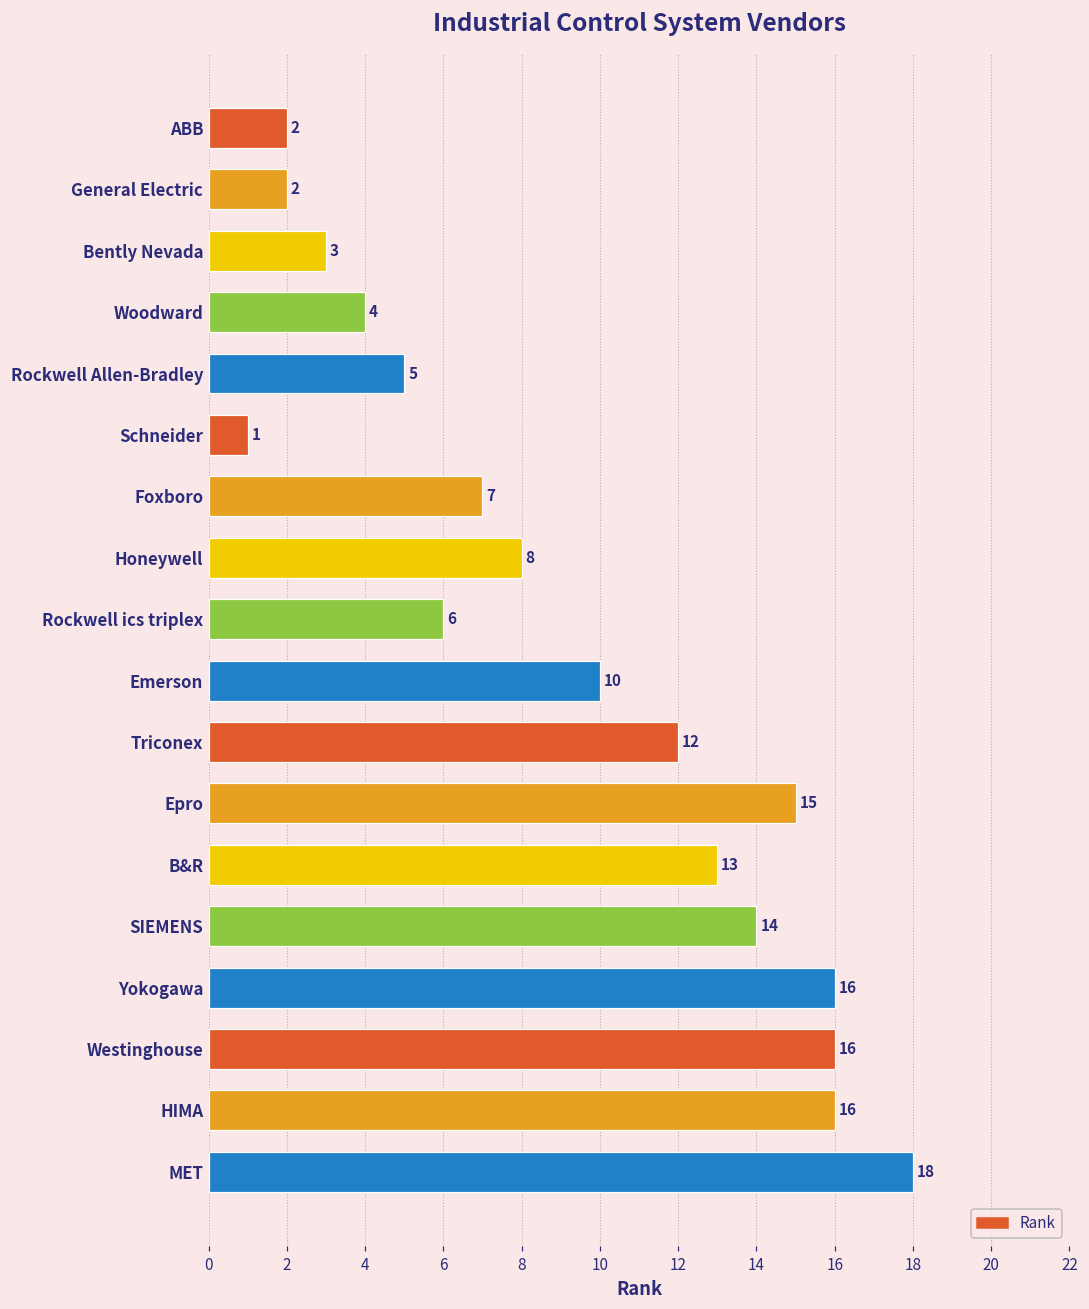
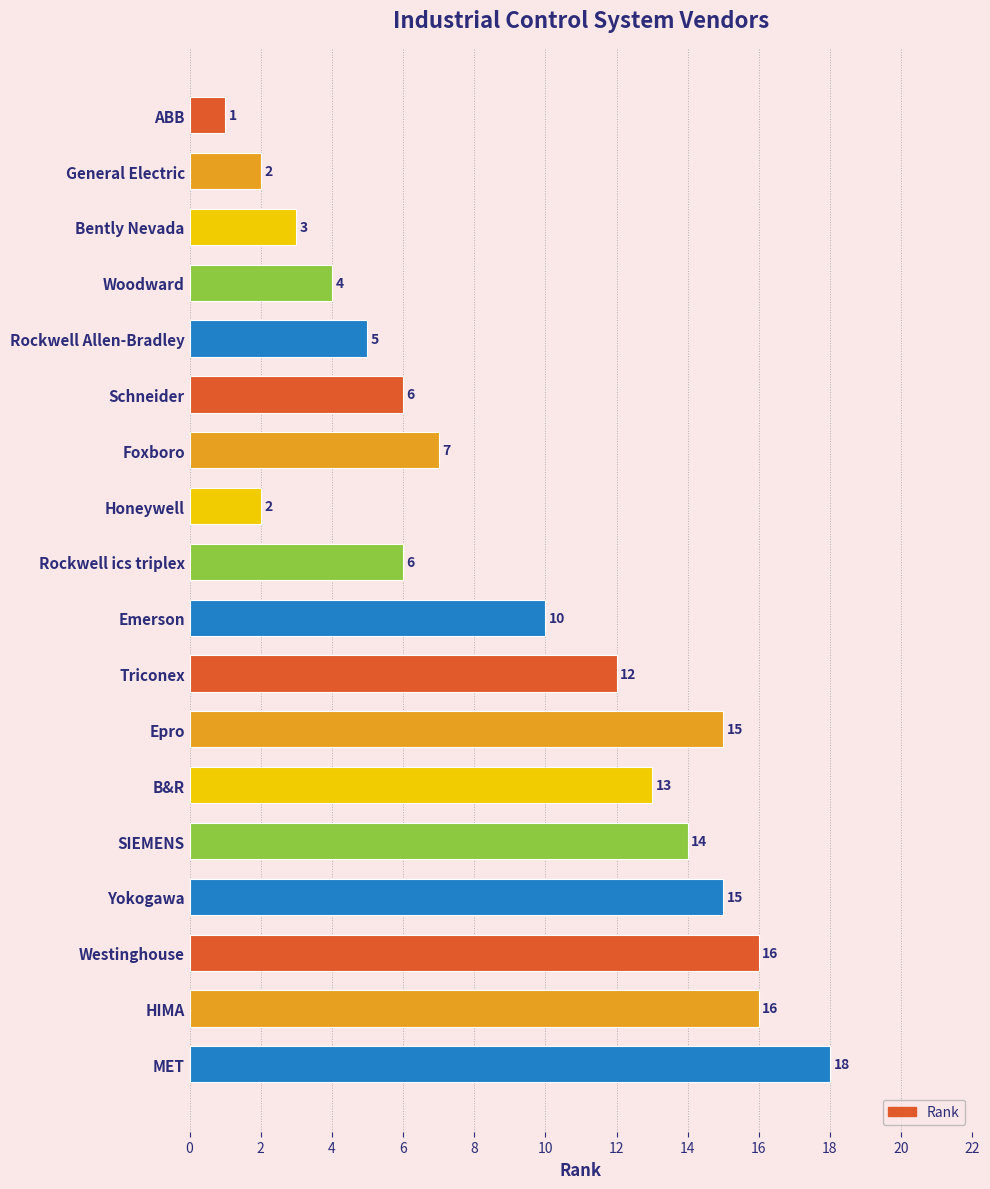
ABB: 2 -> 1
Schneider: 1 -> 6
Honeywell: 8 -> 2
Yokogawa: 16 -> 15
